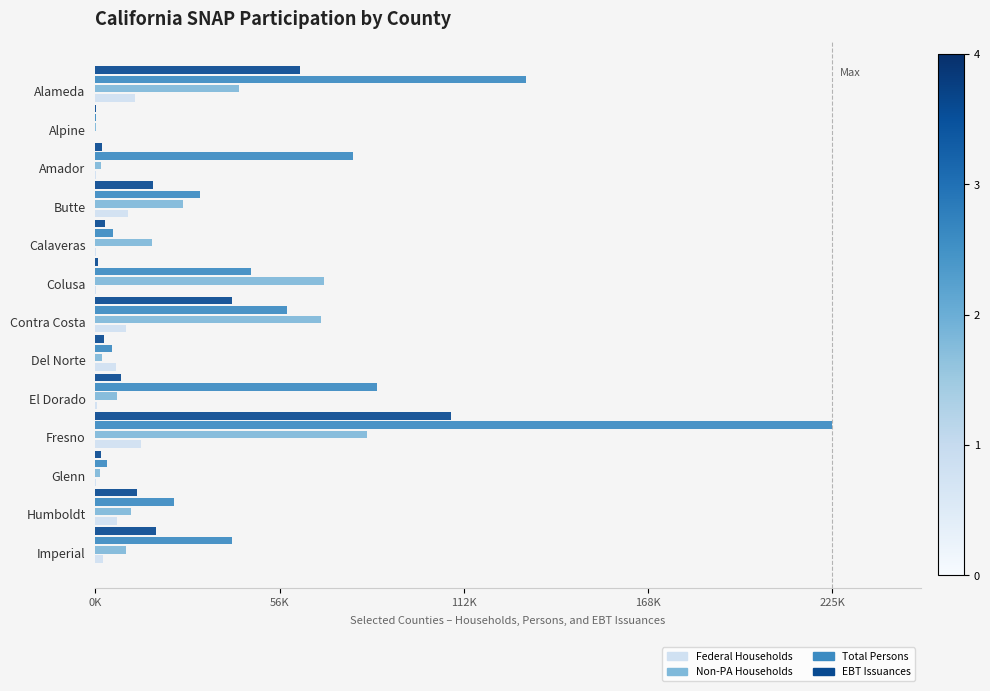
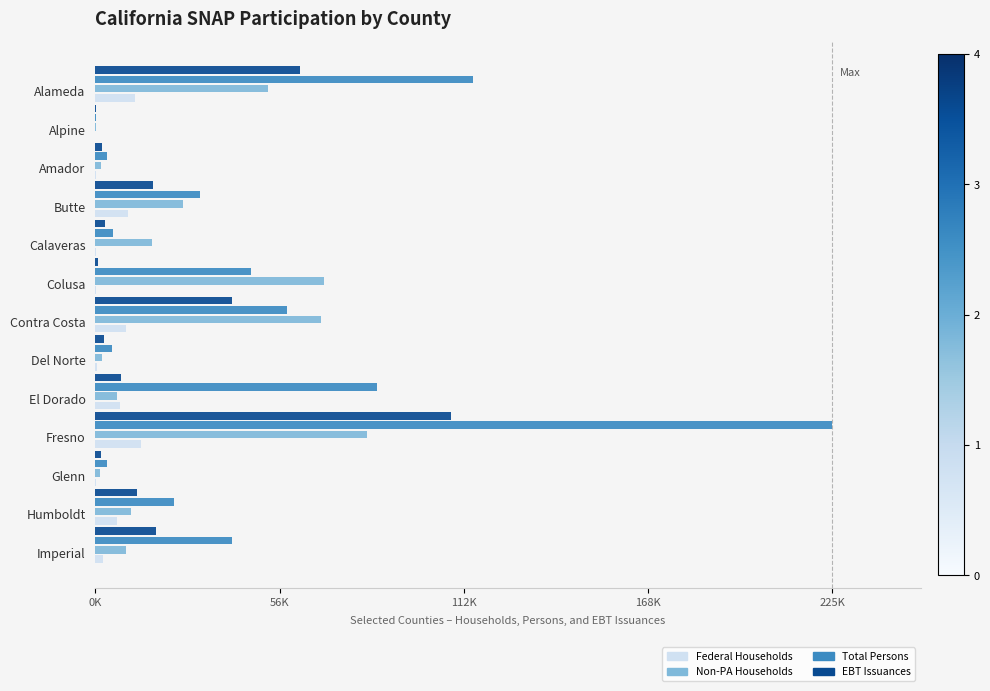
Total Persons, Alameda: 131000 -> 115000
Non-PA Households, Alameda: 44000 -> 53000
Total Persons, Amador: 79000 -> 3000
Federal Households, Del Norte: 6000 -> 0
Federal Households, El Dorado: 1000 -> 8000
